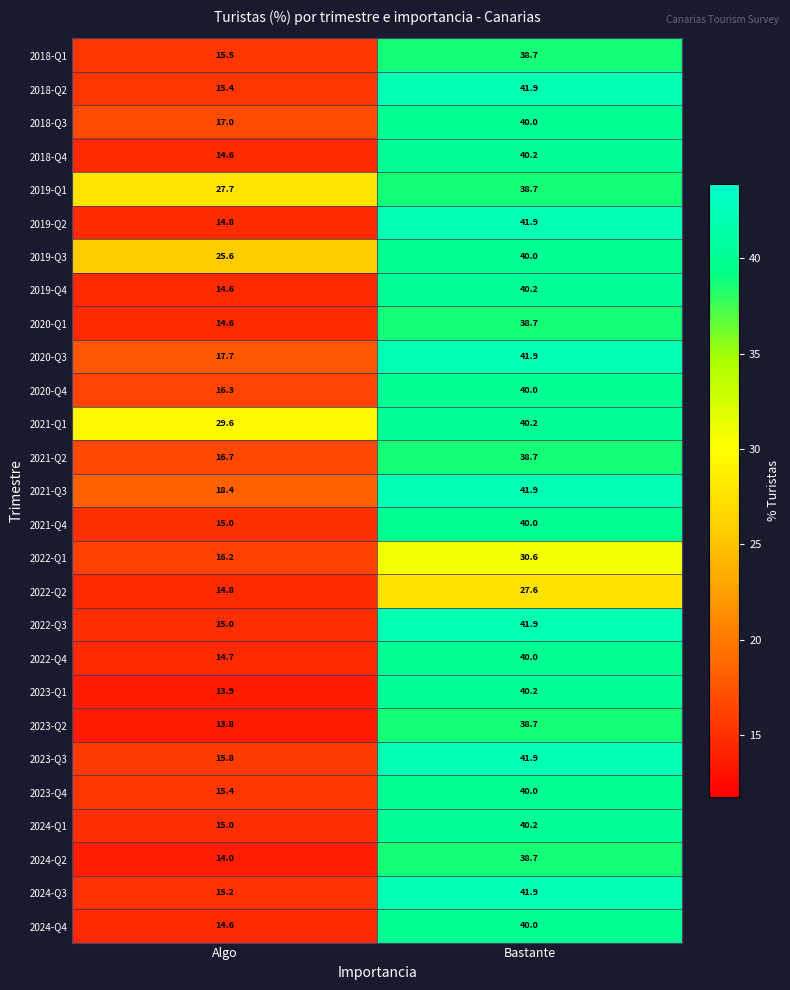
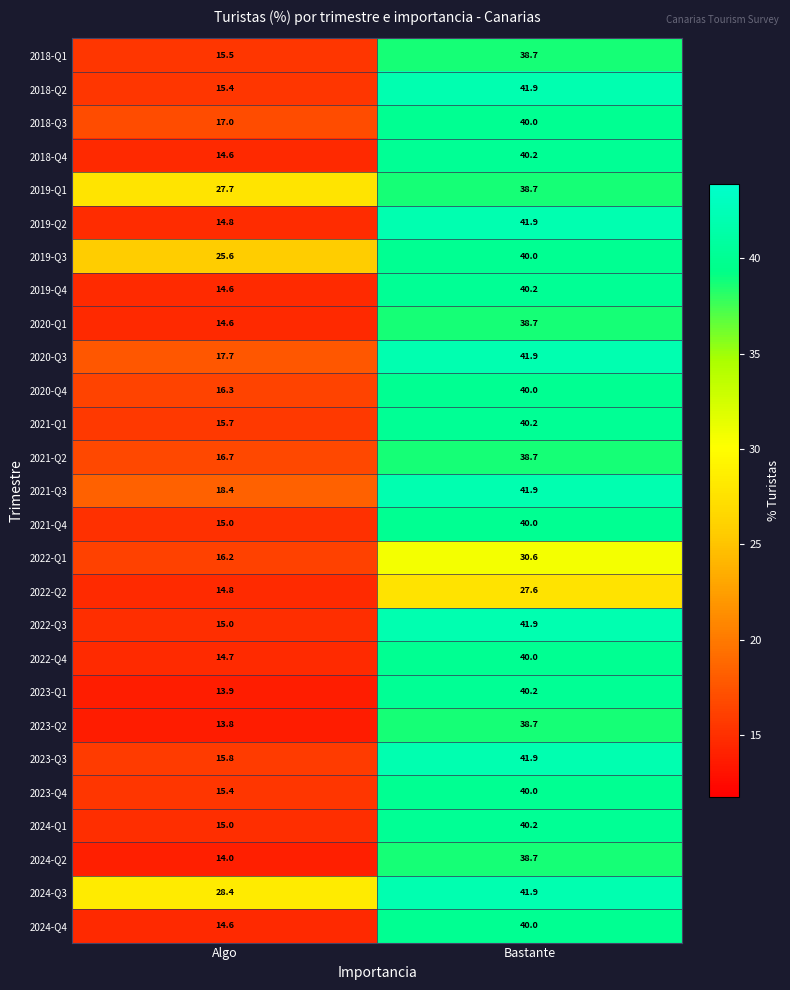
2021-Q1, Algo: 29.6 -> 15.7
2024-Q3, Algo: 15.2 -> 28.4
